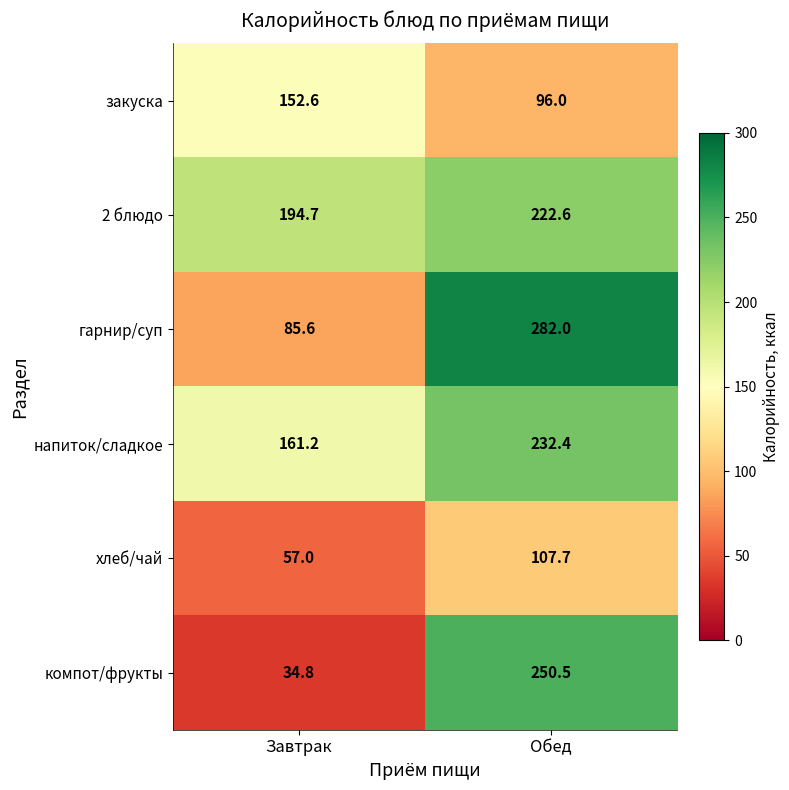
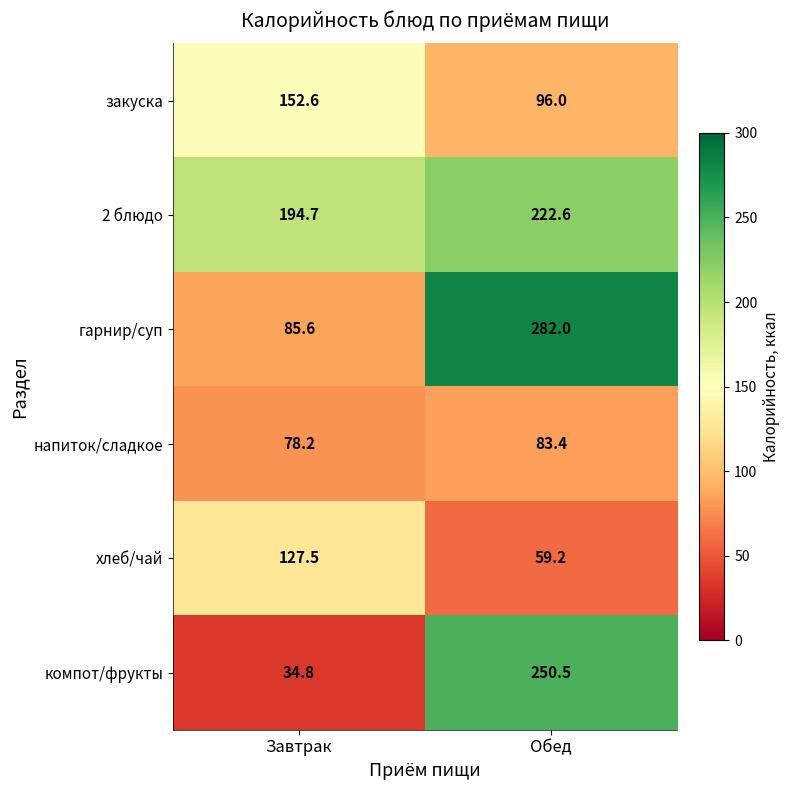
напиток/сладкое, Завтрак: 161.2 -> 78.2
напиток/сладкое, Обед: 232.4 -> 83.4
хлеб/чай, Завтрак: 57.0 -> 127.5
хлеб/чай, Обед: 107.7 -> 59.2
